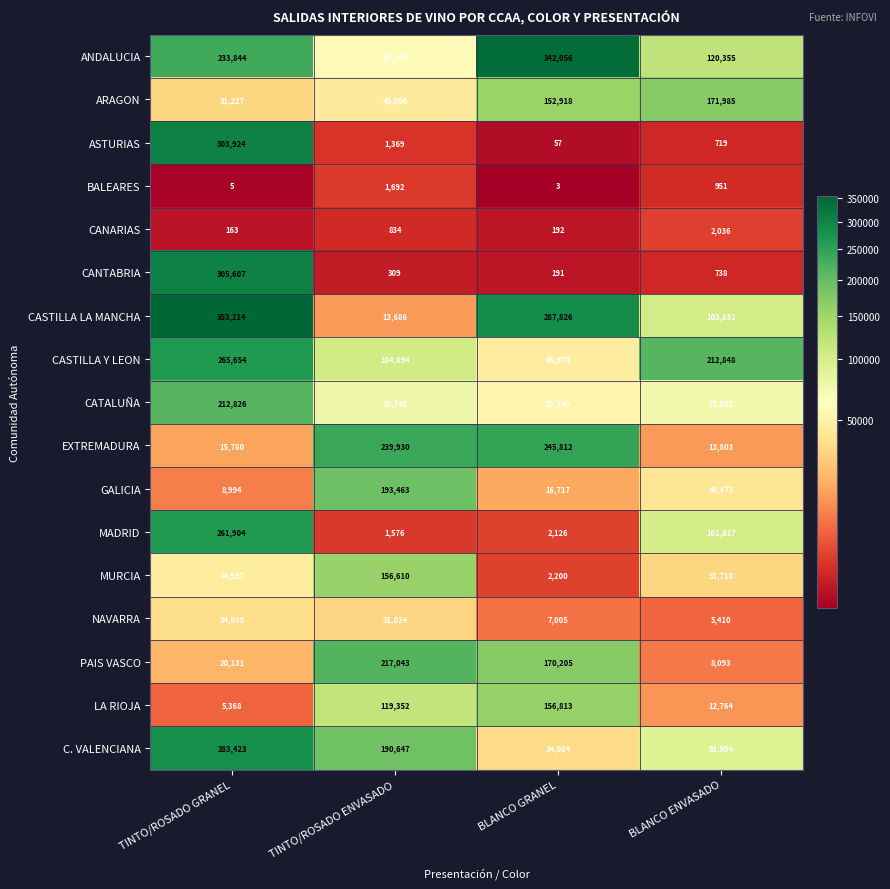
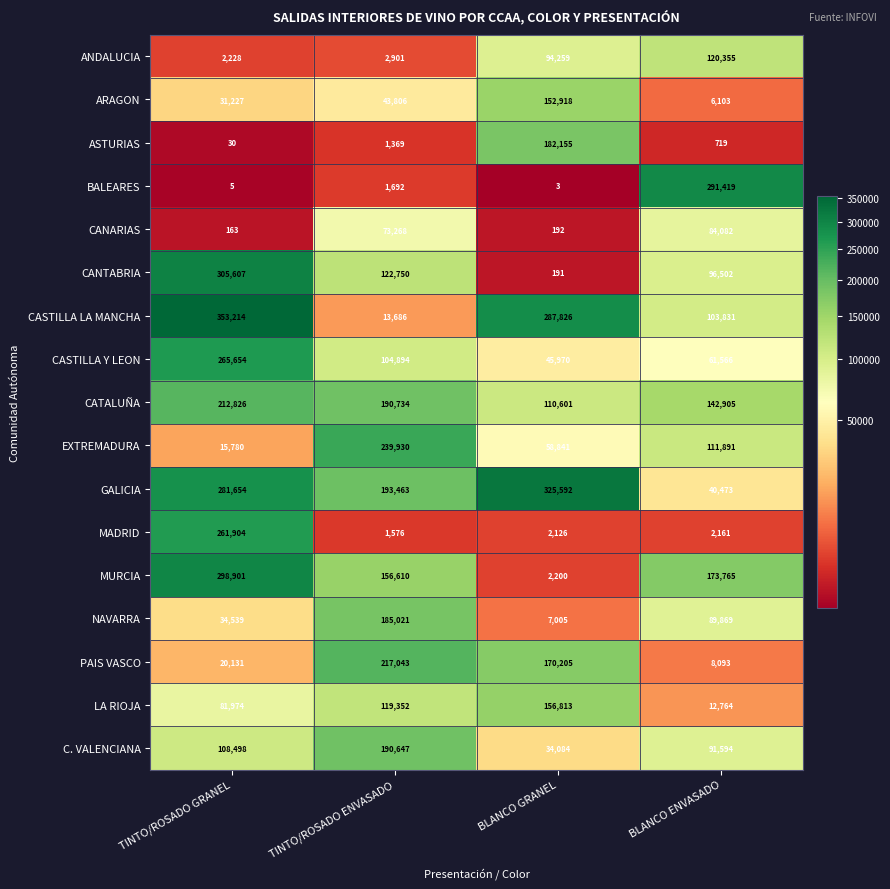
ANDALUCIA, TINTO/ROSADO GRANEL: 233,844 -> 2,228
ANDALUCIA, TINTO/ROSADO ENVASADO: 58,745 -> 2,901
ANDALUCIA, BLANCO GRANEL: 342,056 -> 94,259
ARAGON, BLANCO ENVASADO: 171,985 -> 6,103
ASTURIAS, TINTO/ROSADO GRANEL: 303,924 -> 30
ASTURIAS, BLANCO GRANEL: 57 -> 182,155
BALEARES, BLANCO ENVASADO: 951 -> 291,419
CANARIAS, TINTO/ROSADO ENVASADO: 834 -> 73,268
CANARIAS, BLANCO ENVASADO: 2,036 -> 84,082
CANTABRIA, TINTO/ROSADO ENVASADO: 309 -> 122,750
CANTABRIA, BLANCO ENVASADO: 738 -> 96,502
CASTILLA Y LEON, BLANCO ENVASADO: 212,848 -> 61,566
CATALUÑA, TINTO/ROSADO ENVASADO: 76,742 -> 190,734
CATALUÑA, BLANCO GRANEL: 52,140 -> 110,601
CATALUÑA, BLANCO ENVASADO: 73,552 -> 142,905
EXTREMADURA, BLANCO GRANEL: 245,812 -> 58,841
EXTREMADURA, BLANCO ENVASADO: 13,803 -> 111,891
GALICIA, TINTO/ROSADO GRANEL: 8,994 -> 281,654
GALICIA, BLANCO GRANEL: 16,717 -> 325,592
MADRID, BLANCO ENVASADO: 101,817 -> 2,161
MURCIA, TINTO/ROSADO GRANEL: 44,937 -> 298,901
MURCIA, BLANCO ENVASADO: 31,710 -> 173,765
NAVARRA, TINTO/ROSADO ENVASADO: 31,024 -> 185,021
NAVARRA, BLANCO ENVASADO: 5,410 -> 89,869
LA RIOJA, TINTO/ROSADO GRANEL: 5,368 -> 81,974
C. VALENCIANA, TINTO/ROSADO GRANEL: 283,423 -> 108,498
